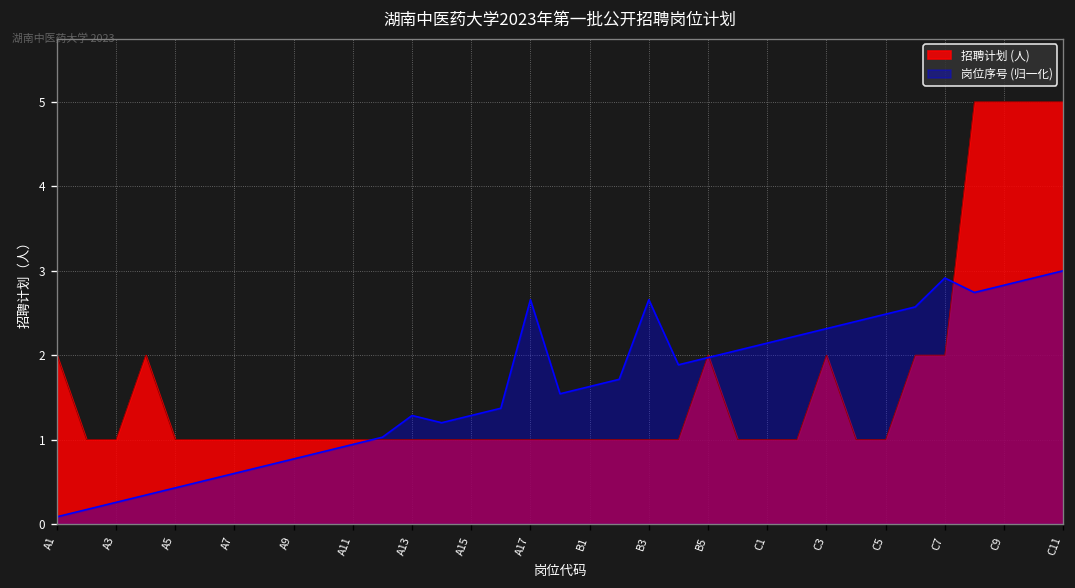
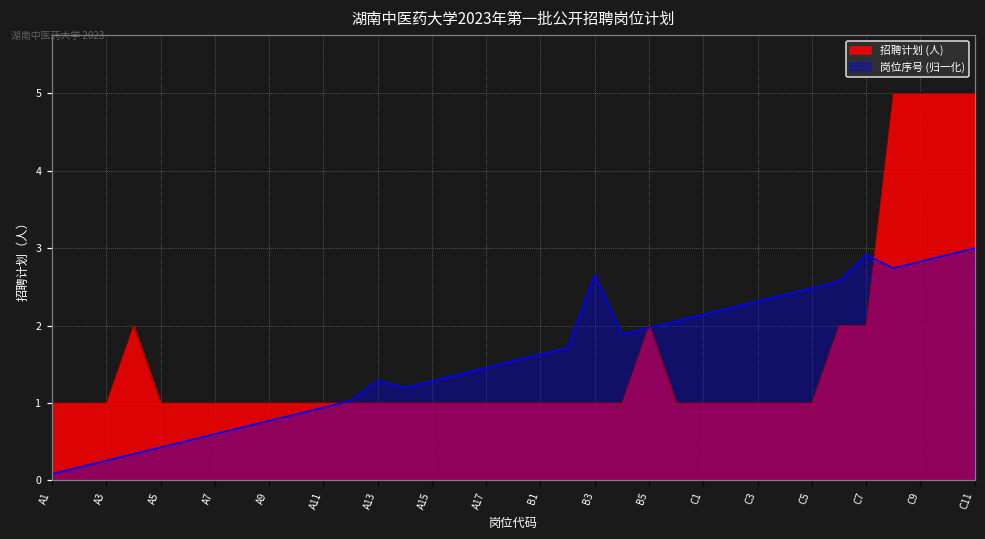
招聘计划 (人), A1: 2 -> 1
岗位序号 (归一化), A17: 2.7 -> 1.5
招聘计划 (人), C3: 2 -> 1
